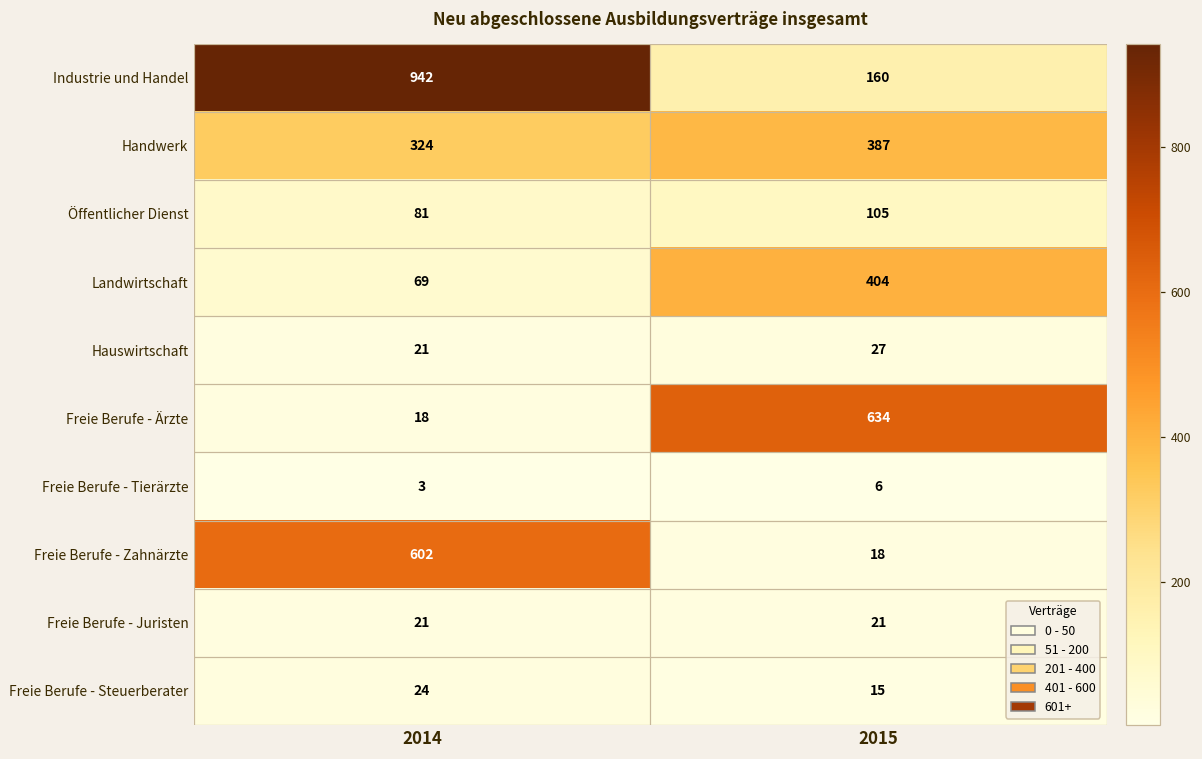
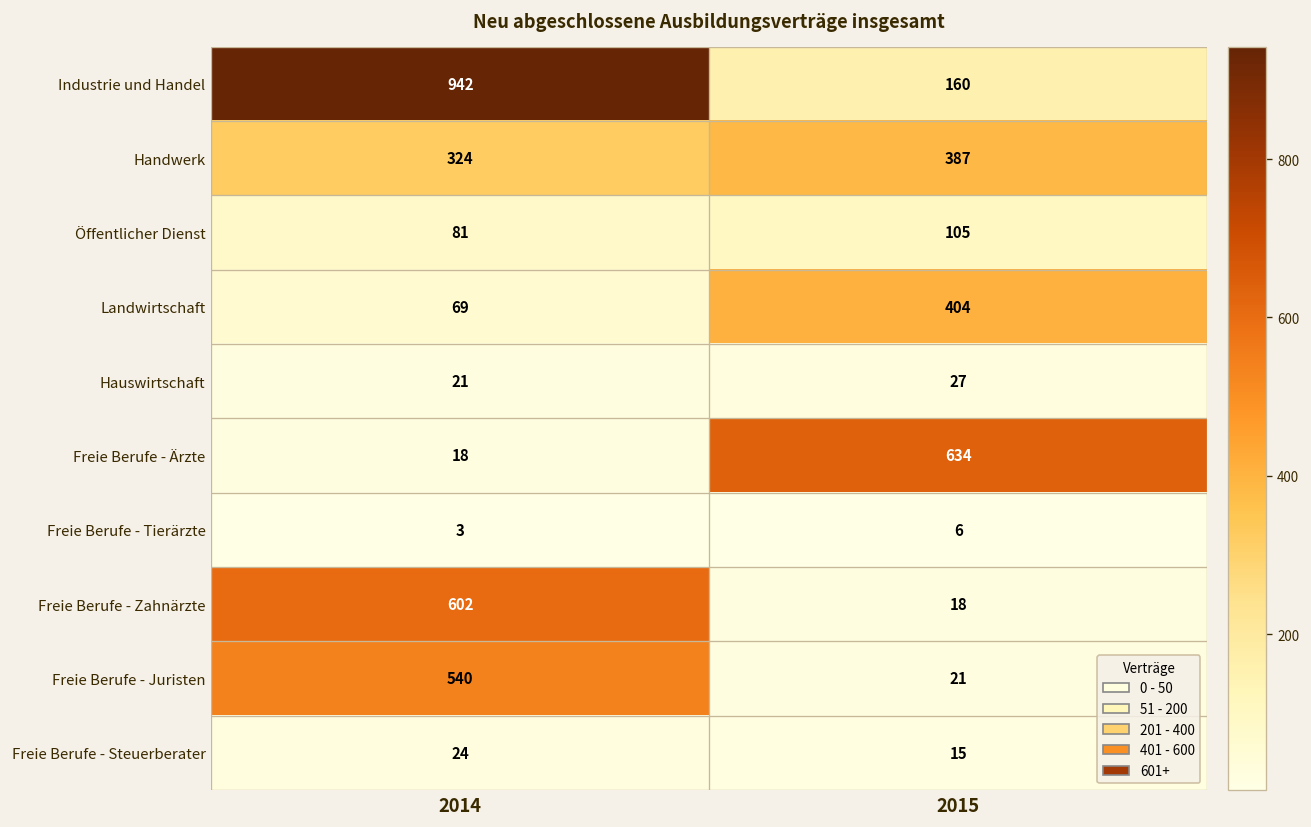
Freie Berufe - Juristen, 2014: 21 -> 540
